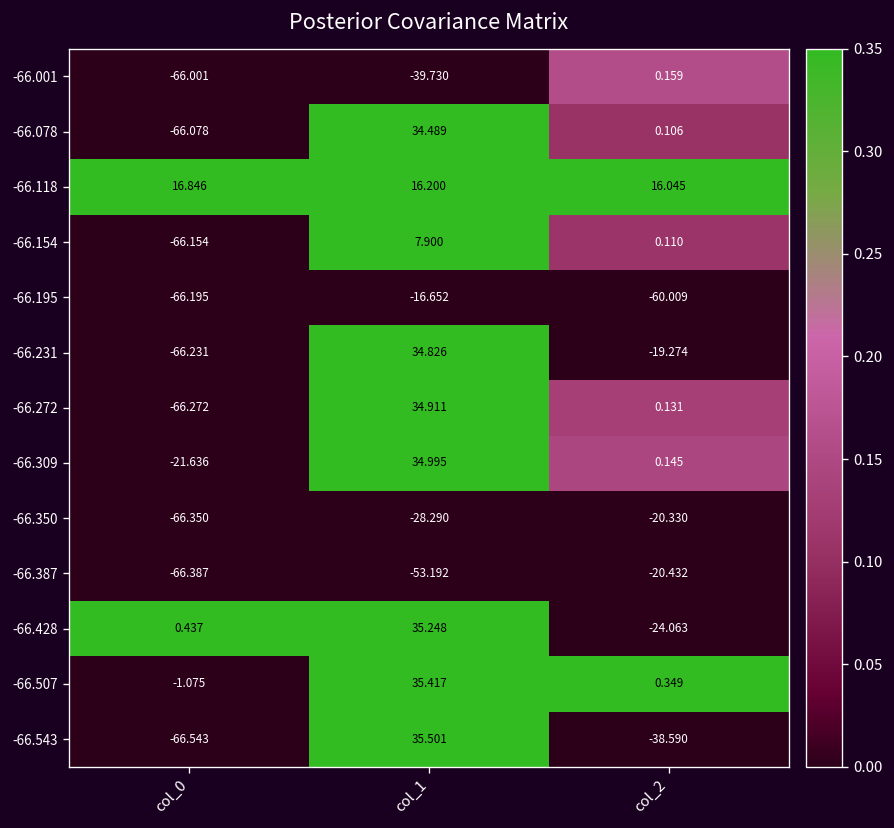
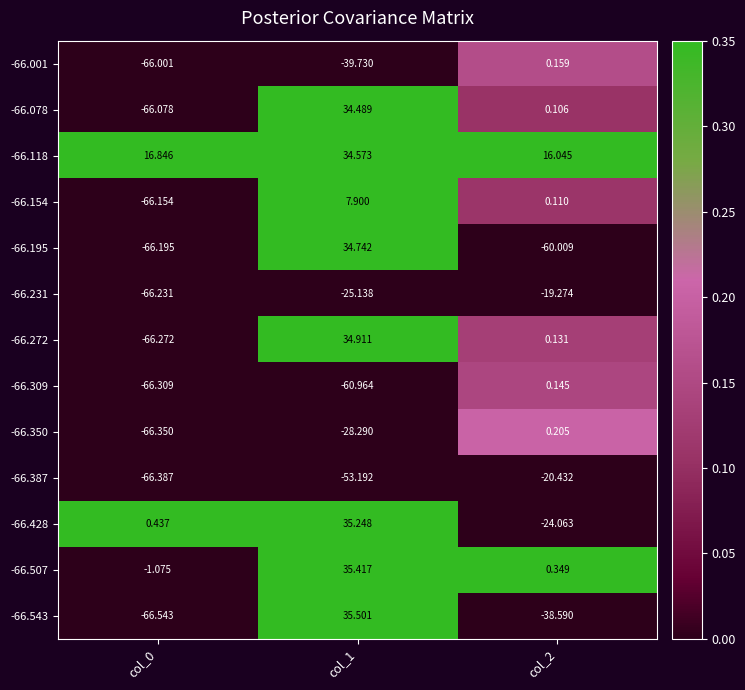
-66.118, col_1: 16.200 -> 34.573
-66.195, col_1: -16.652 -> 34.742
-66.231, col_1: 34.826 -> -25.138
-66.309, col_0: -21.636 -> -66.309
-66.309, col_1: 34.995 -> -60.964
-66.350, col_2: -20.330 -> 0.205
